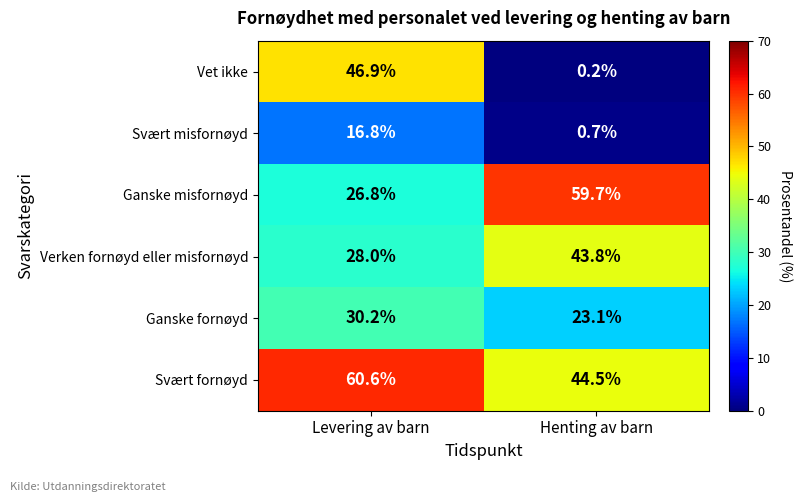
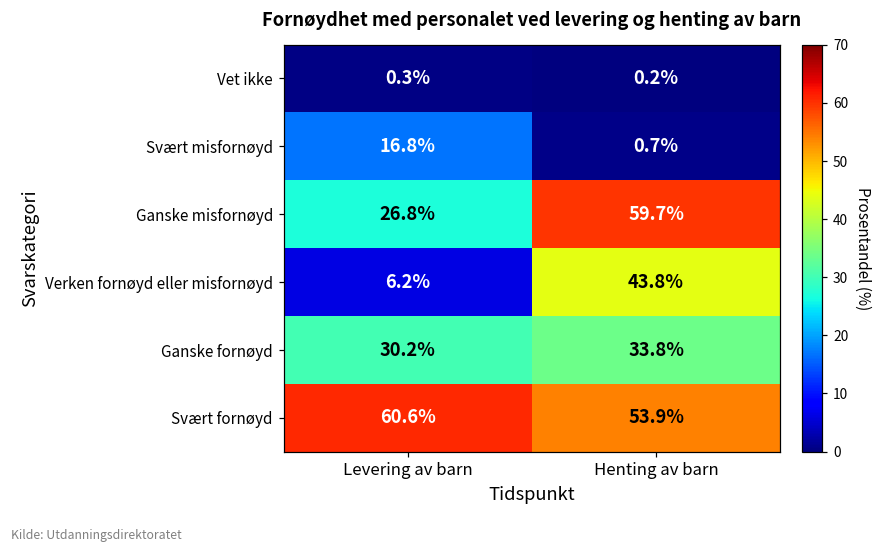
Vet ikke, Levering av barn: 46.9% -> 0.3%
Verken fornøyd eller misfornøyd, Levering av barn: 28.0% -> 6.2%
Ganske fornøyd, Henting av barn: 23.1% -> 33.8%
Svært fornøyd, Henting av barn: 44.5% -> 53.9%
